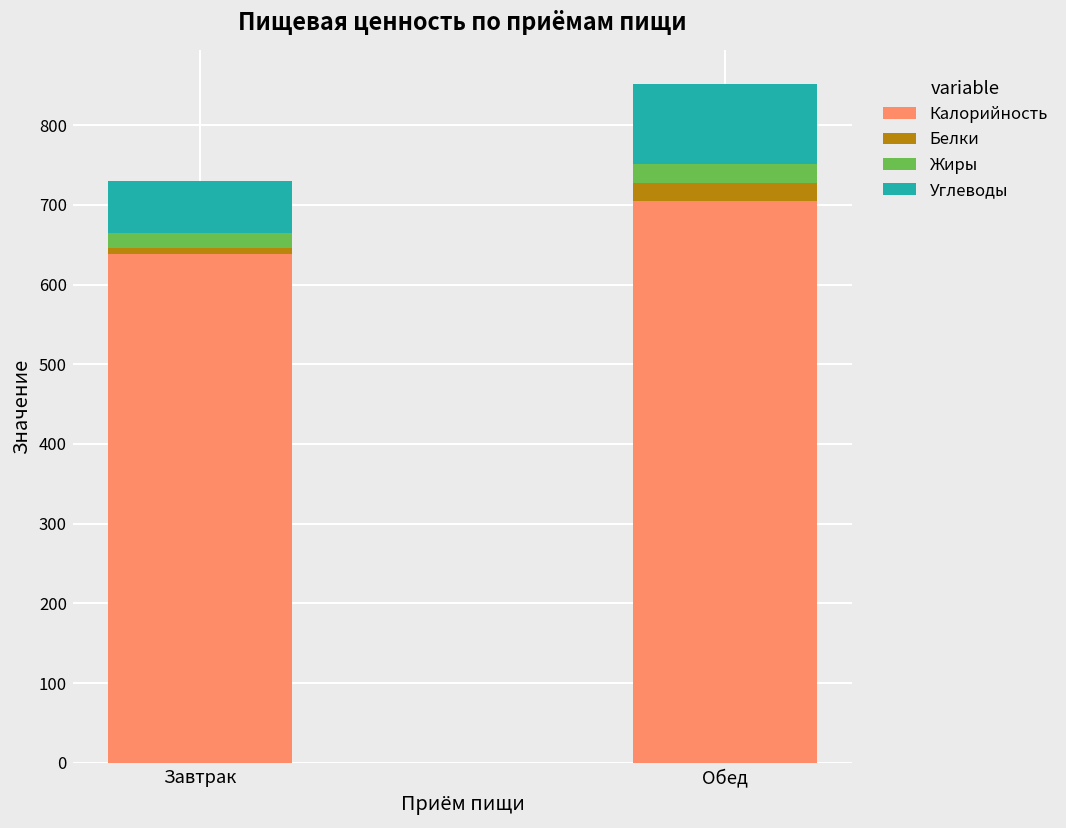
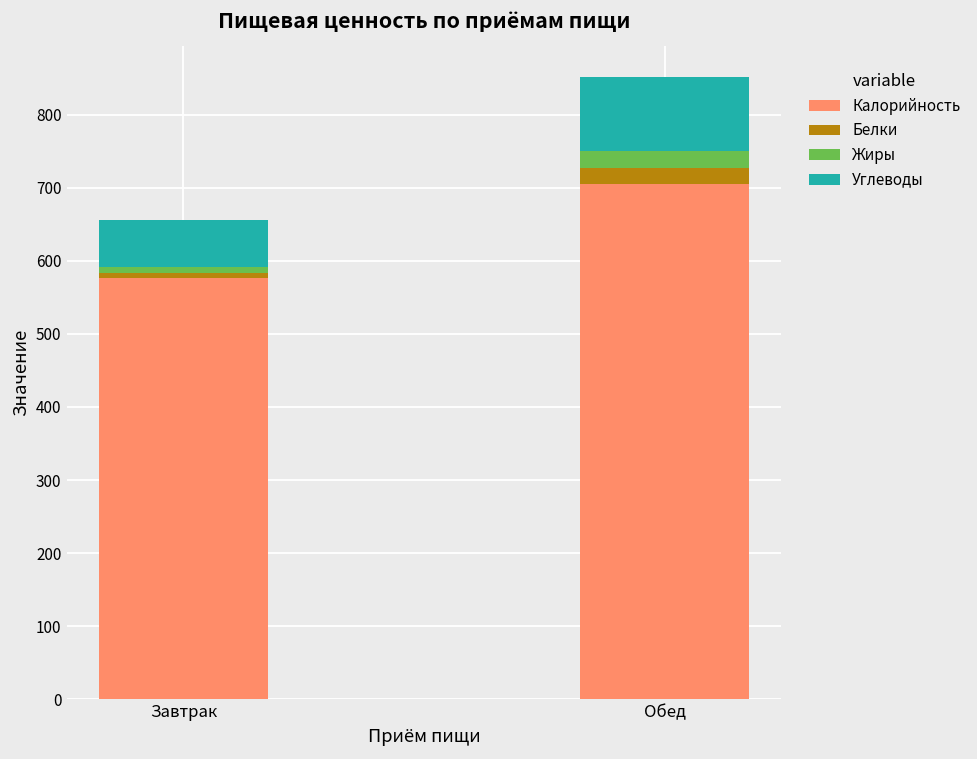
Калорийность, Завтрак: 640 -> 580
Жиры, Завтрак: 20 -> 10
